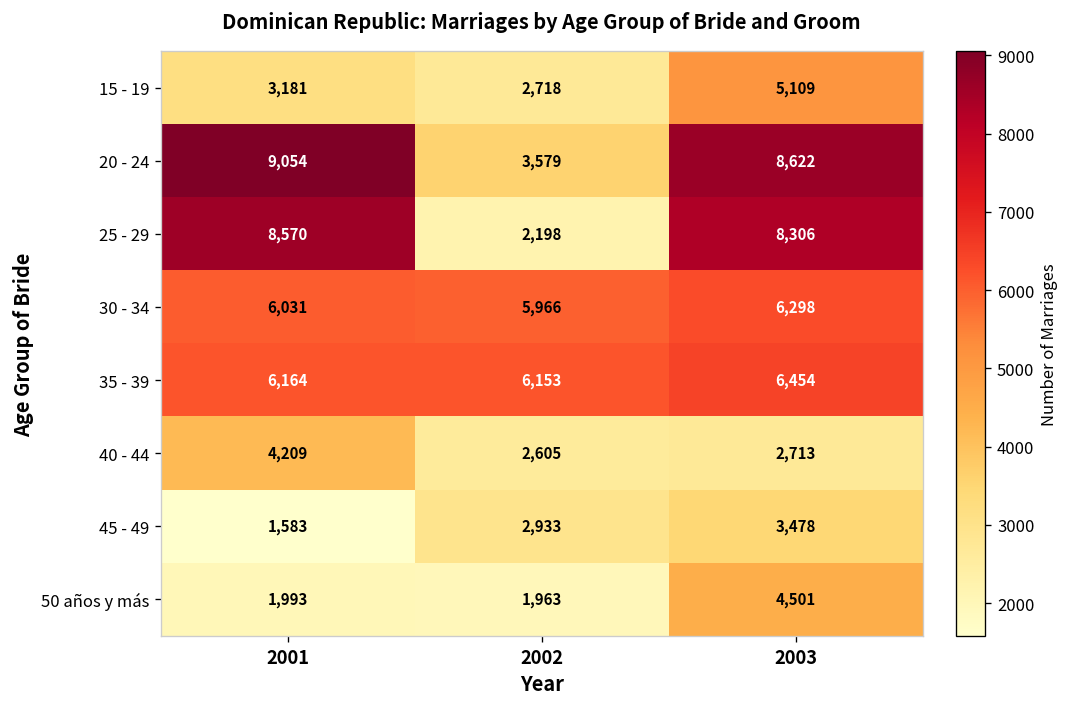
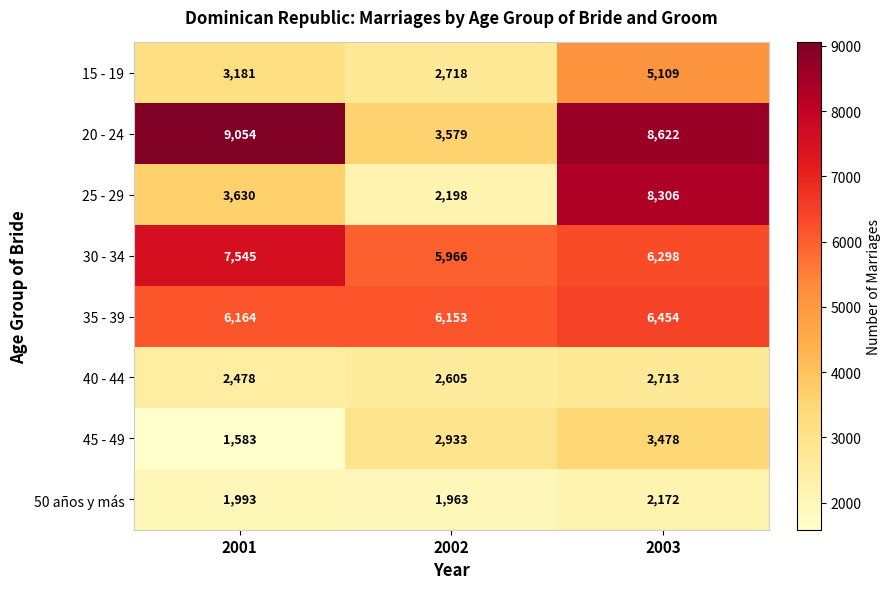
25 - 29, 2001: 8,570 -> 3,630
30 - 34, 2001: 6,031 -> 7,545
40 - 44, 2001: 4,209 -> 2,478
50 años y más, 2003: 4,501 -> 2,172
